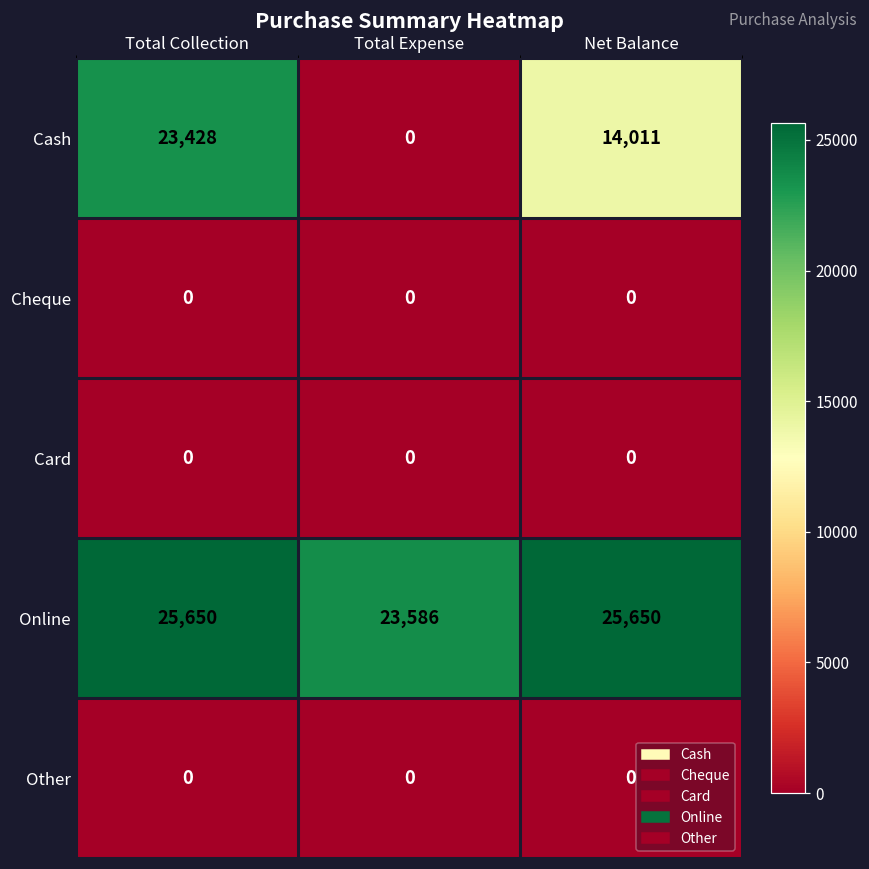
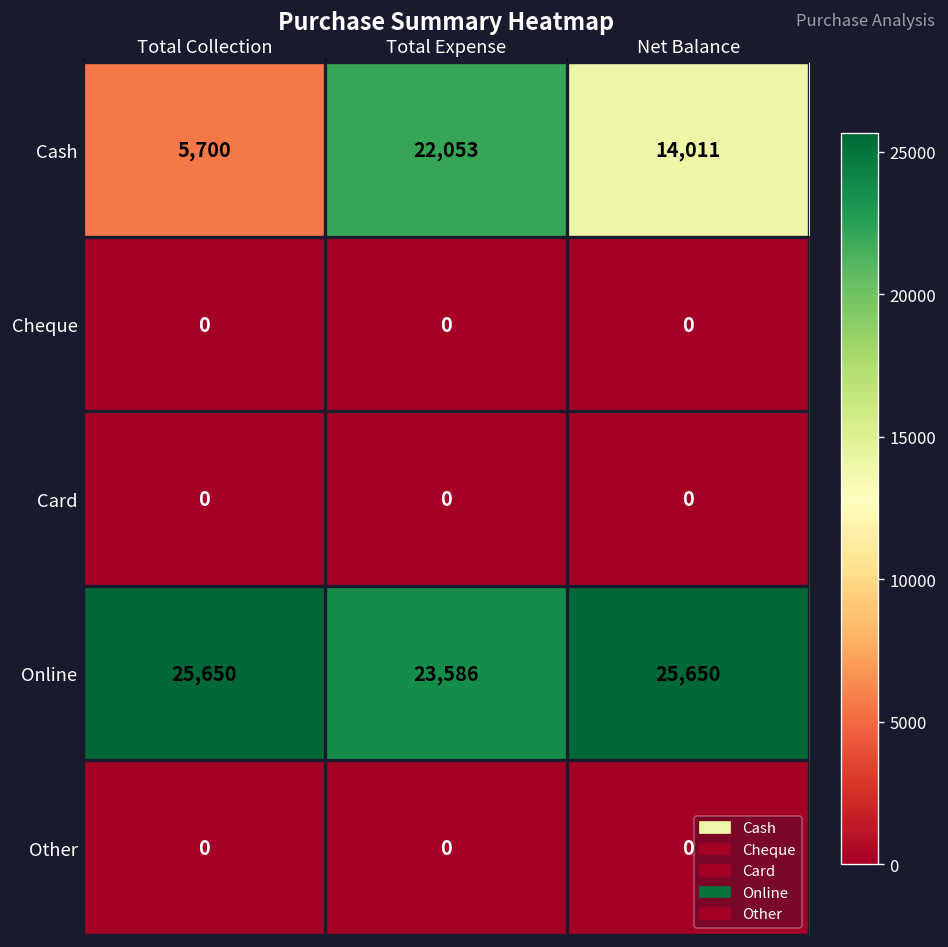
Cash, Total Collection: 23,428 -> 5,700
Cash, Total Expense: 0 -> 22,053
